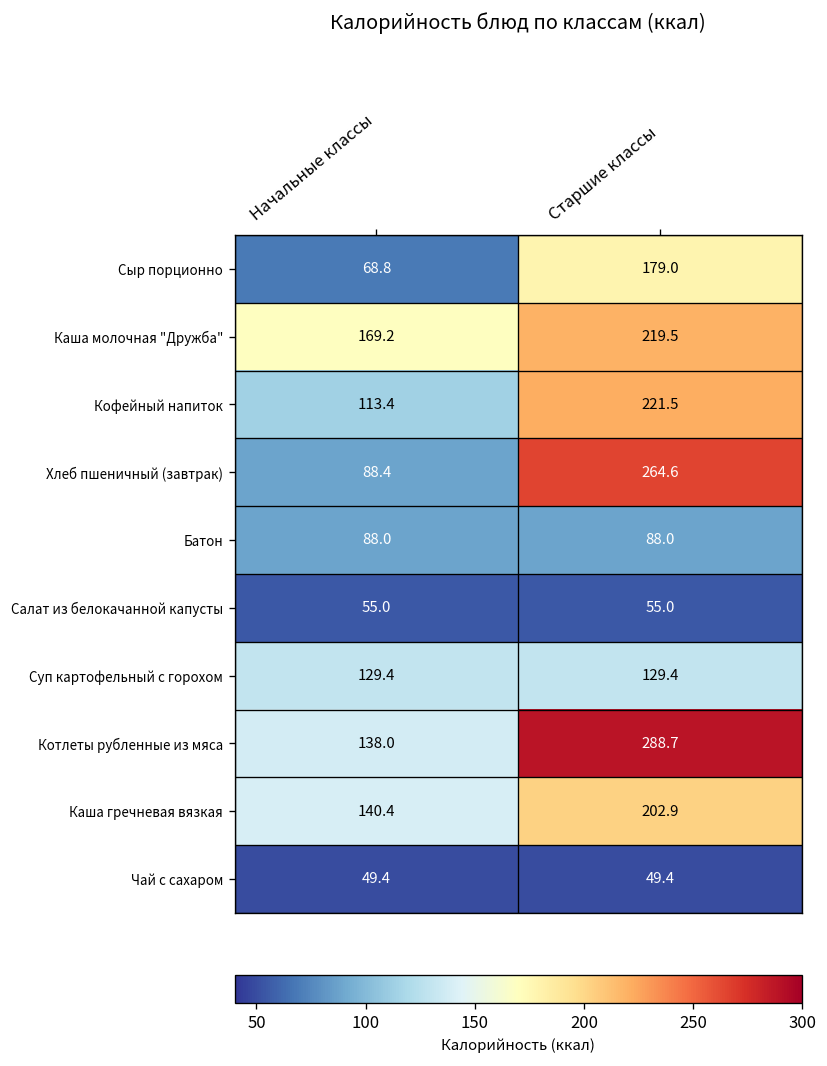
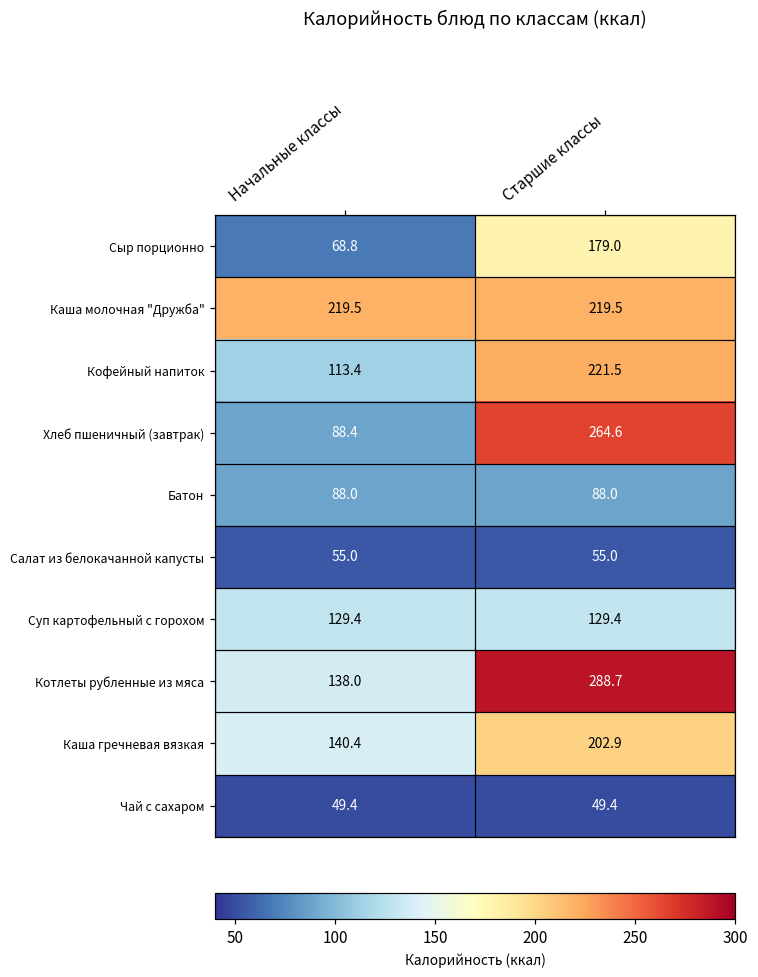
Каша молочная "Дружба", Начальные классы: 169.2 -> 219.5
